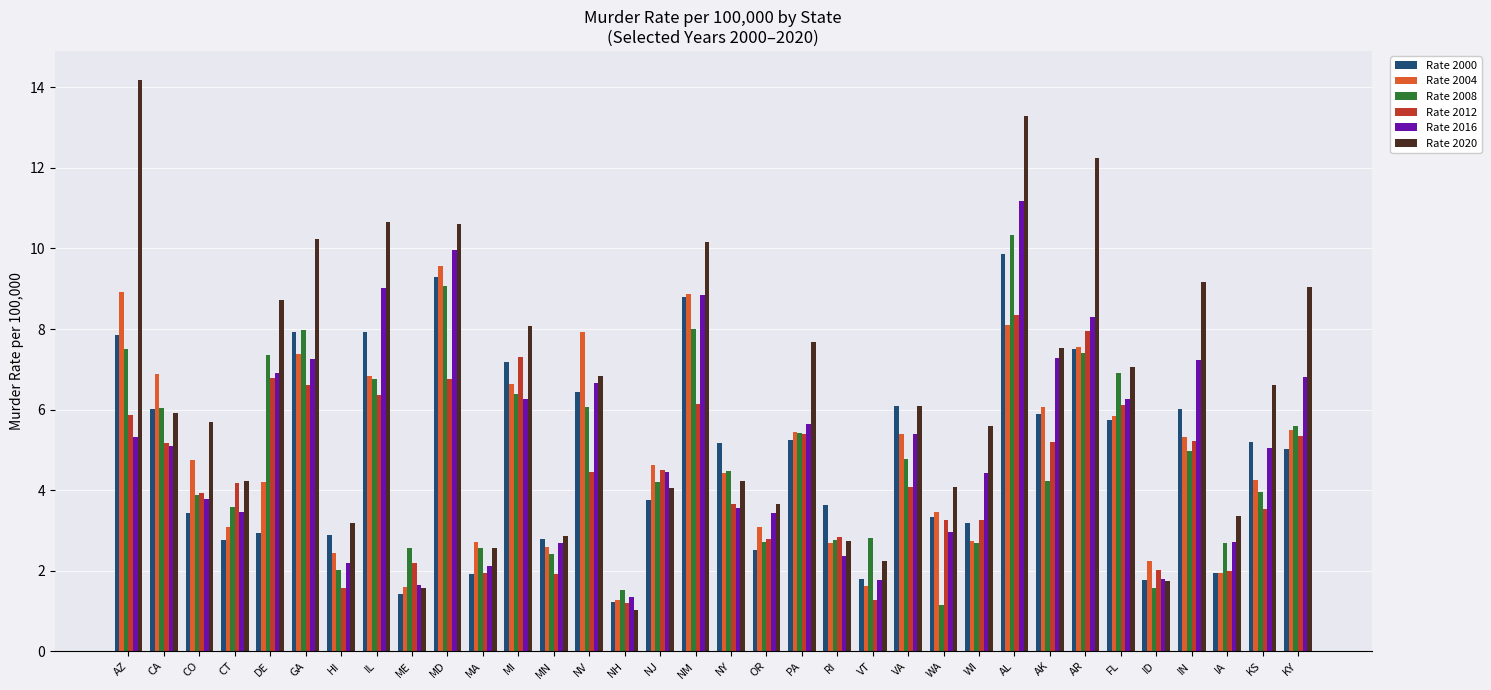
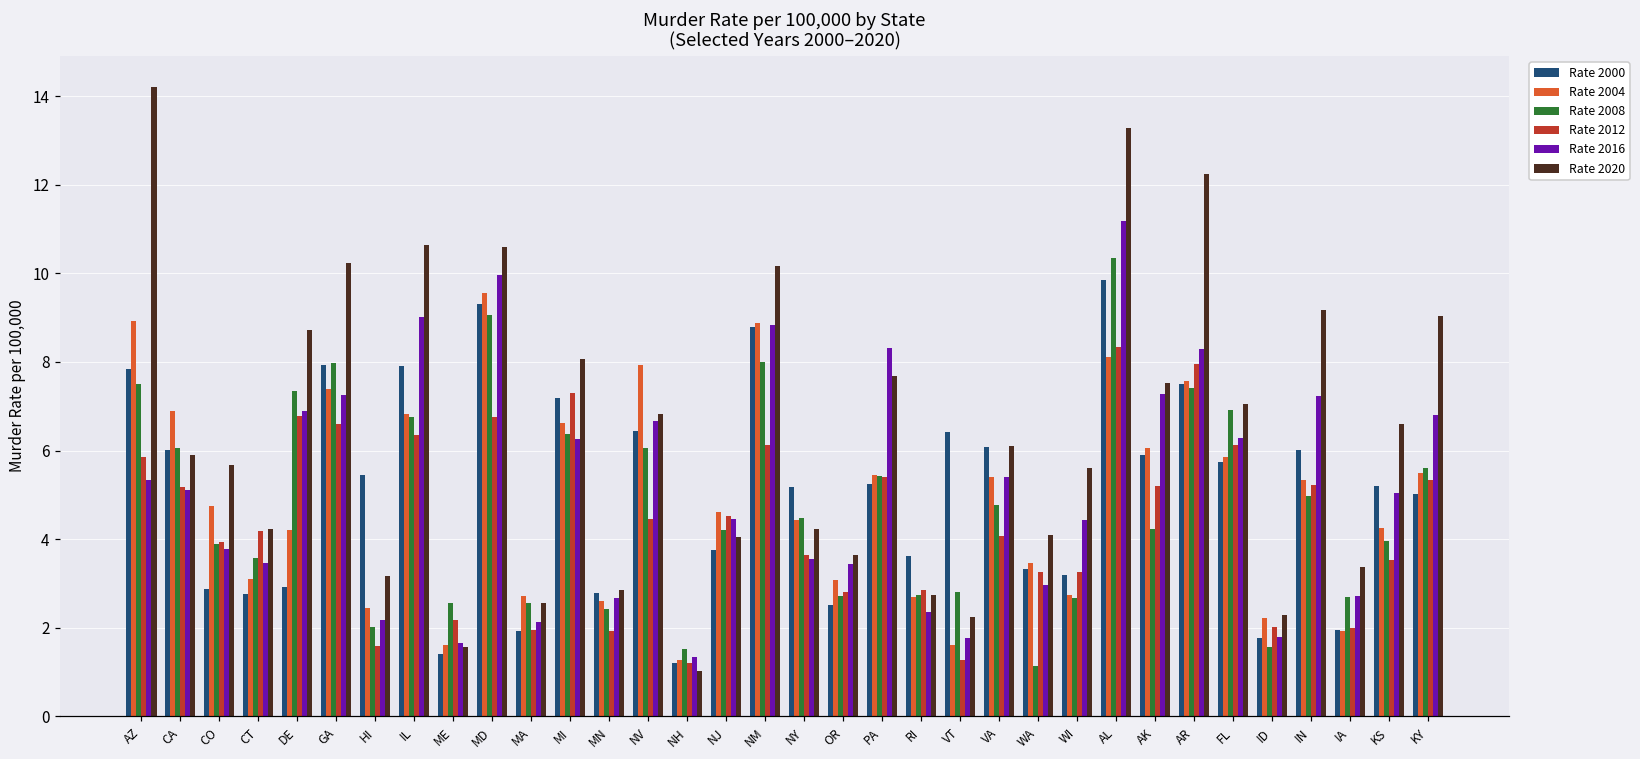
Rate 2000, CO: 3.4 -> 2.9
Rate 2000, HI: 2.9 -> 5.4
Rate 2016, PA: 5.7 -> 8.3
Rate 2000, VT: 1.8 -> 6.4
Rate 2020, ID: 1.7 -> 2.3
